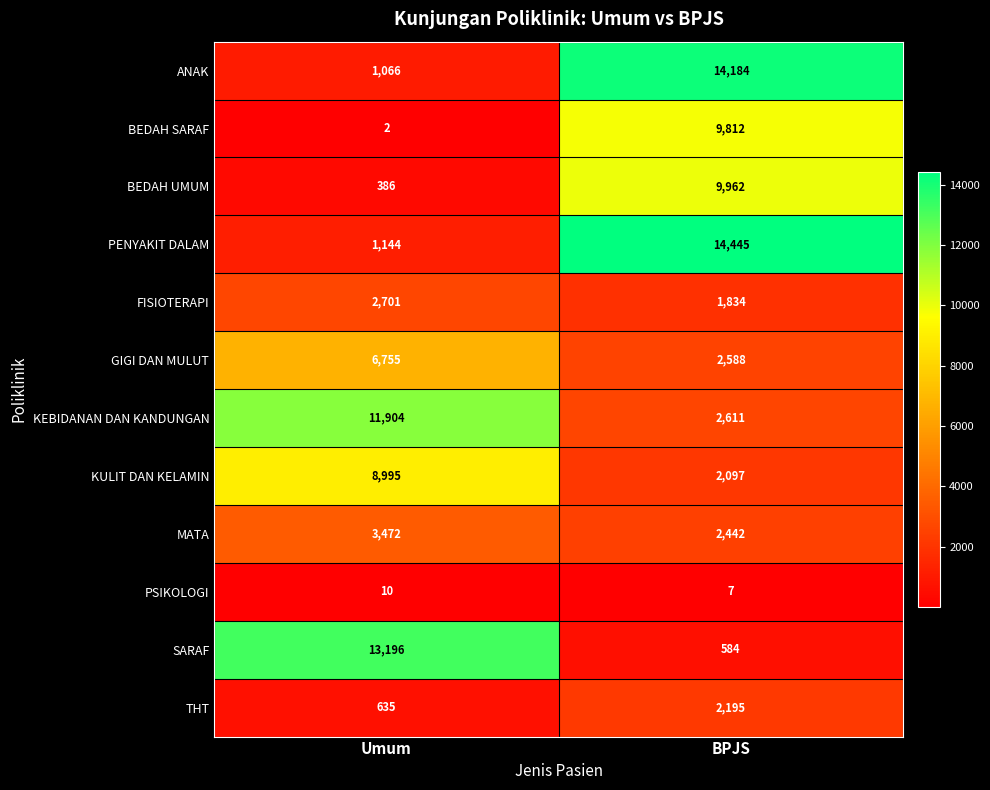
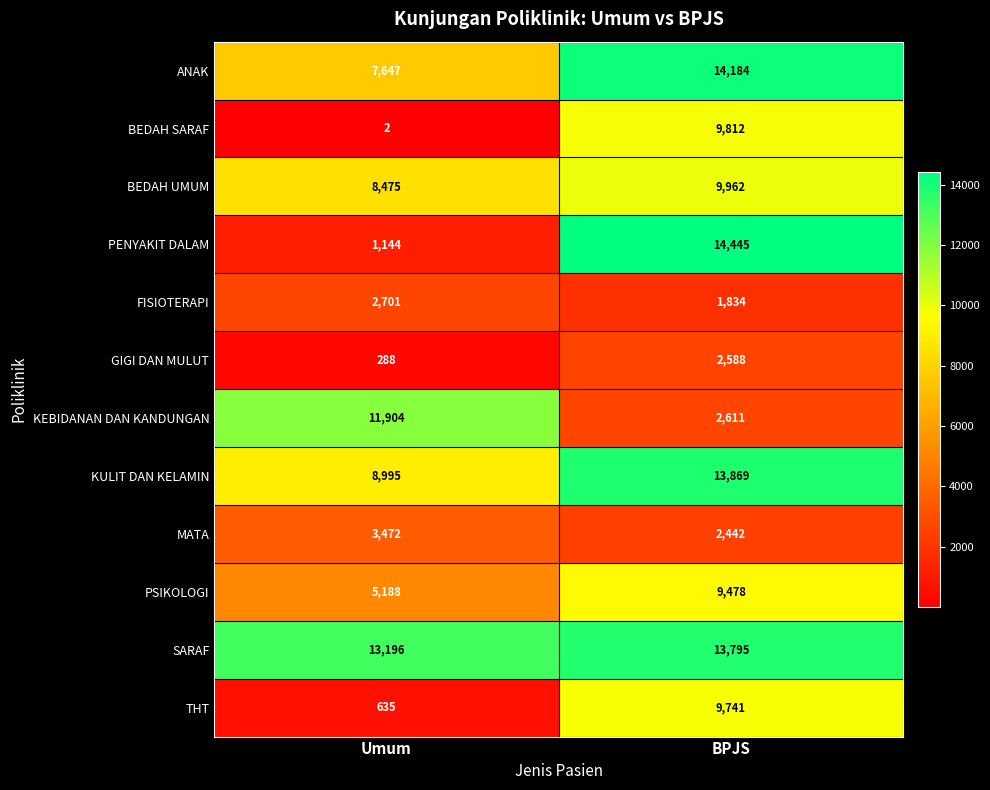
ANAK, Umum: 1,066 -> 7,647
BEDAH UMUM, Umum: 386 -> 8,475
GIGI DAN MULUT, Umum: 6,755 -> 288
KULIT DAN KELAMIN, BPJS: 2,097 -> 13,869
PSIKOLOGI, Umum: 10 -> 5,188
PSIKOLOGI, BPJS: 7 -> 9,478
SARAF, BPJS: 584 -> 13,795
THT, BPJS: 2,195 -> 9,741
